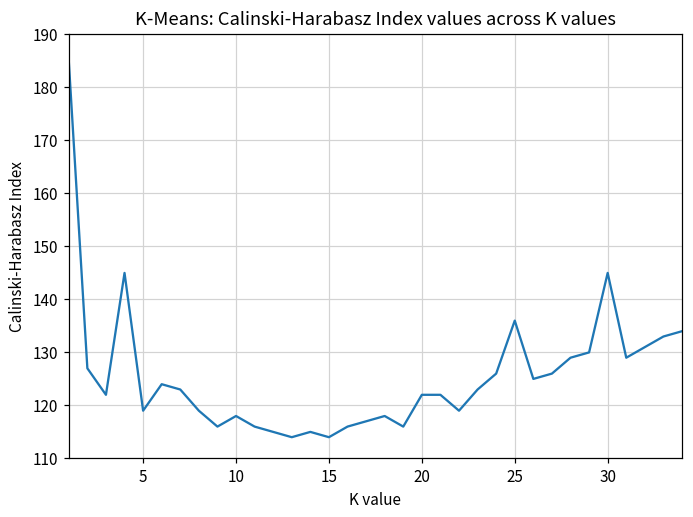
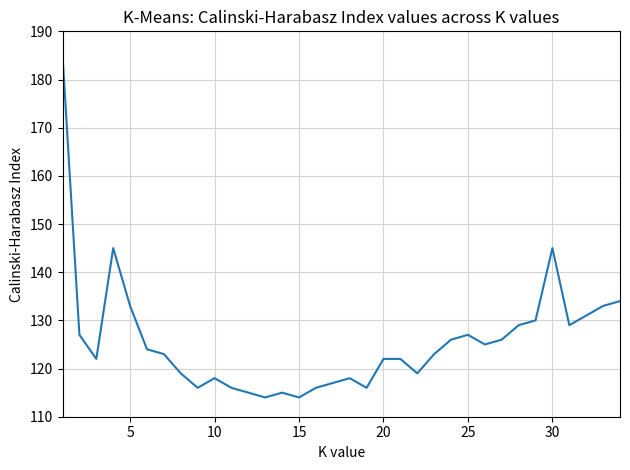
5: 119 -> 133
25: 136 -> 127
